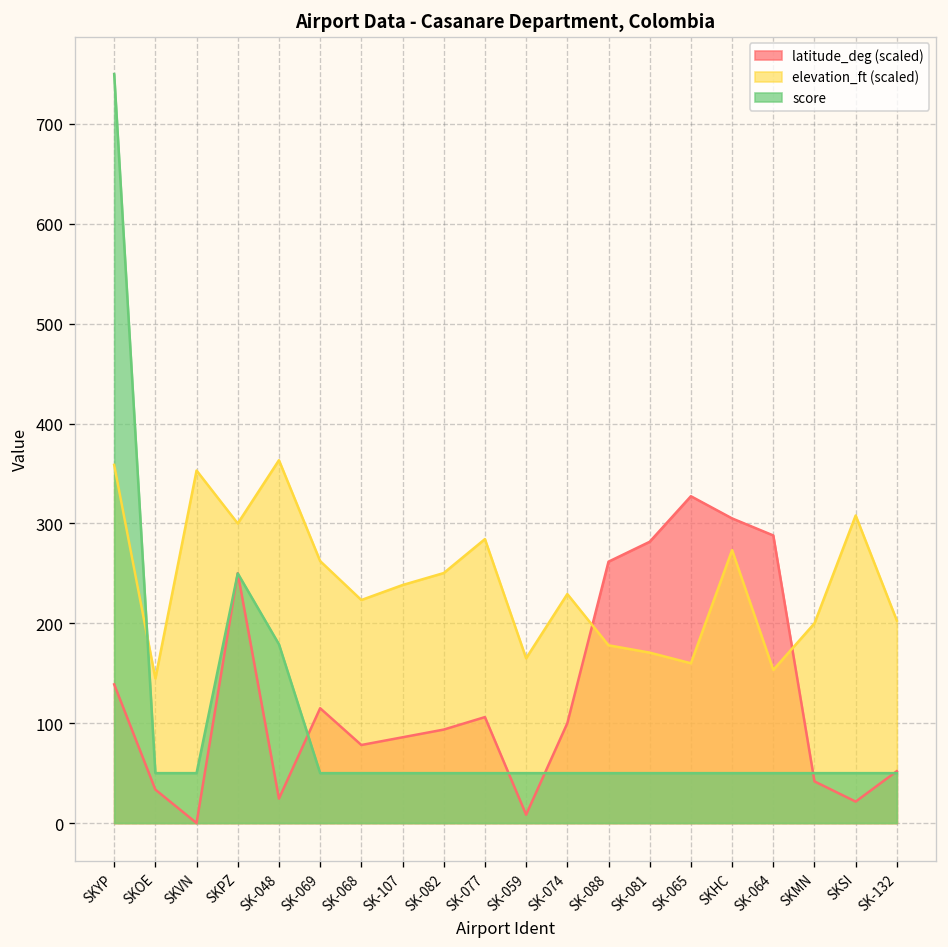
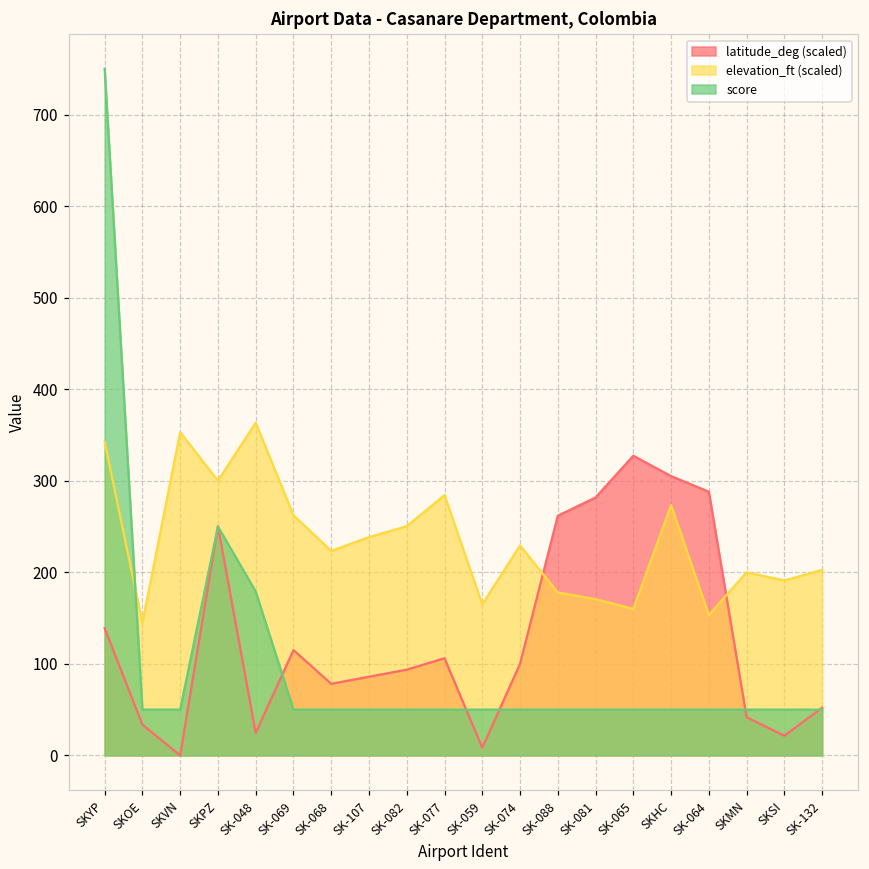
elevation_ft (scaled), SKYP: 360 -> 340
elevation_ft (scaled), SKSI: 310 -> 190
